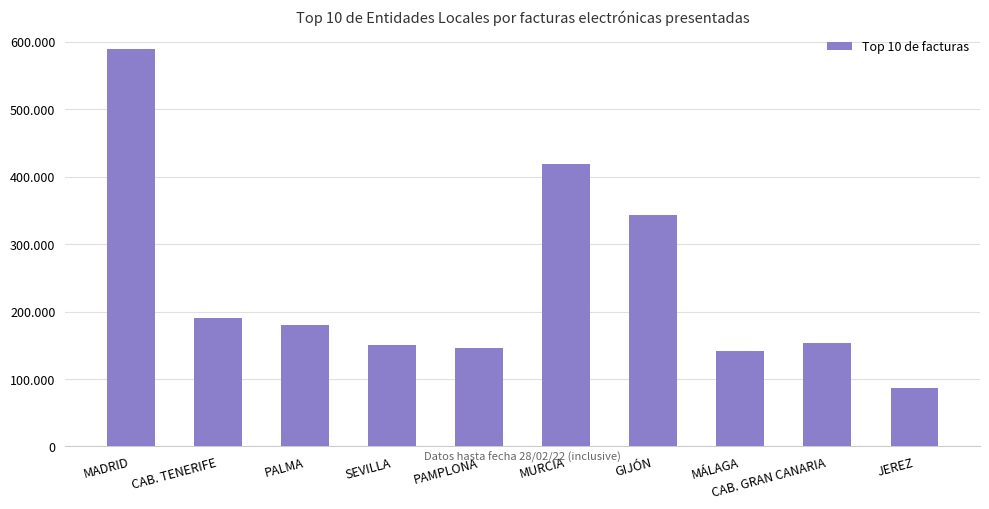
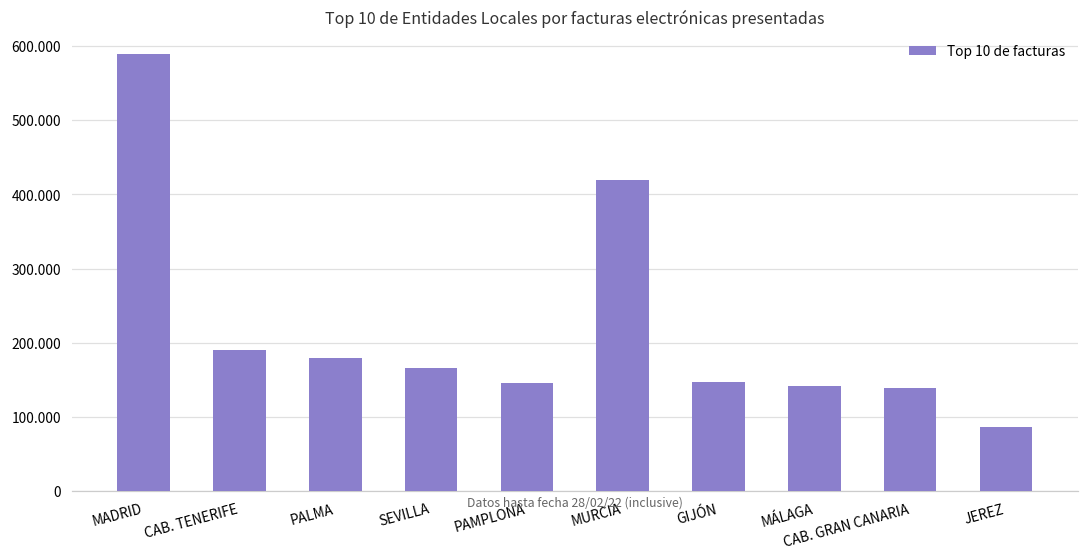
SEVILLA: 150 -> 170
GIJÓN: 340 -> 150
CAB. GRAN CANARIA: 150 -> 140
